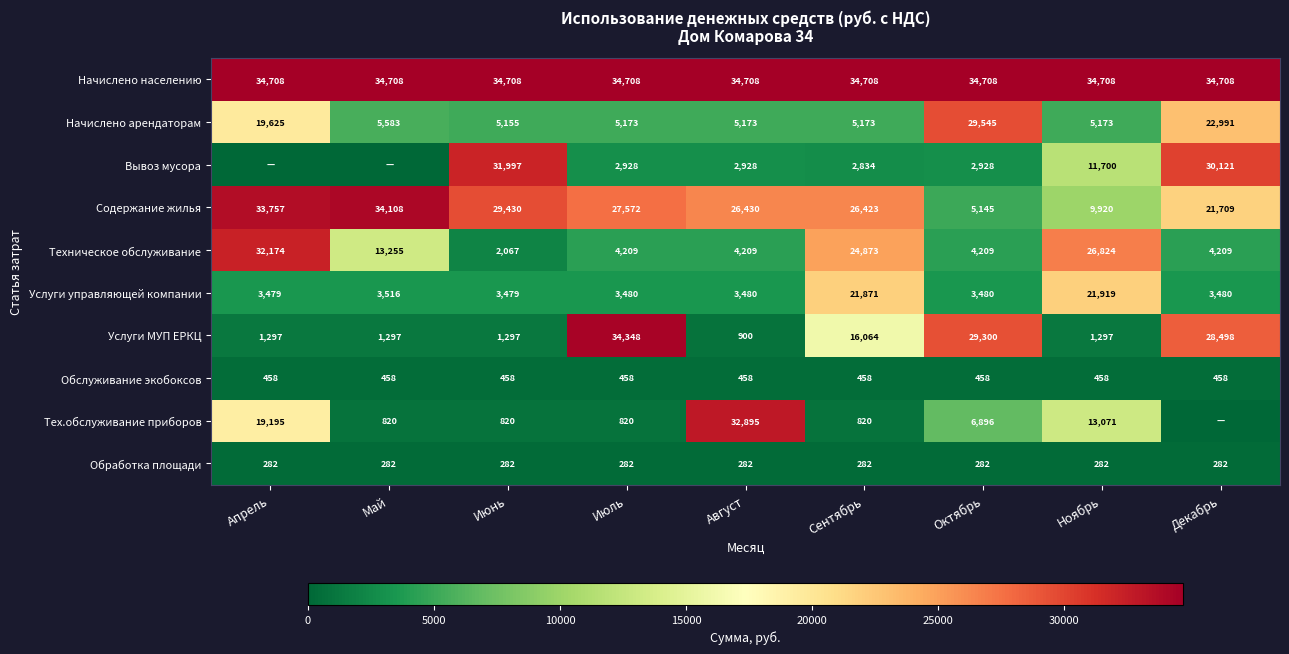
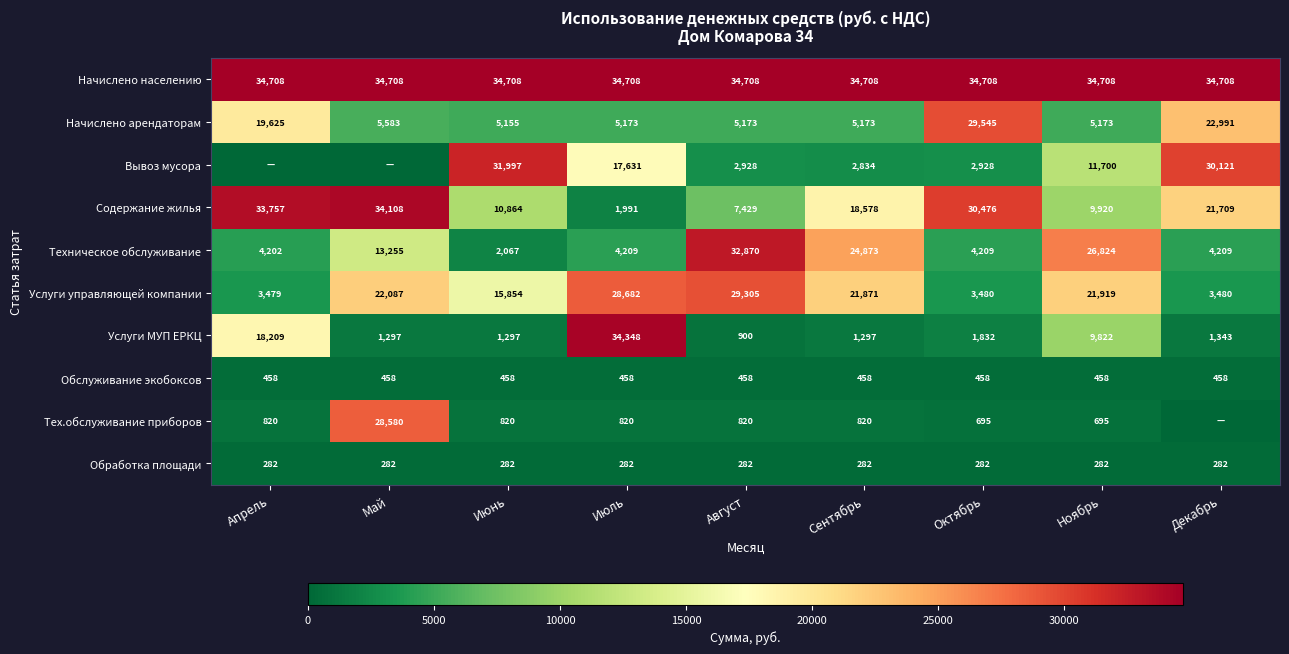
Вывоз мусора, Июль: 2,928 -> 17,631
Содержание жилья, Июнь: 29,430 -> 10,864
Содержание жилья, Июль: 27,572 -> 1,991
Содержание жилья, Август: 26,430 -> 7,429
Содержание жилья, Сентябрь: 26,423 -> 18,578
Содержание жилья, Октябрь: 5,145 -> 30,476
Техническое обслуживание, Апрель: 32,174 -> 4,202
Техническое обслуживание, Август: 4,209 -> 32,870
Услуги управляющей компании, Май: 3,516 -> 22,087
Услуги управляющей компании, Июнь: 3,479 -> 15,854
Услуги управляющей компании, Июль: 3,480 -> 28,682
Услуги управляющей компании, Август: 3,480 -> 29,305
Услуги МУП ЕРКЦ, Апрель: 1,297 -> 18,209
Услуги МУП ЕРКЦ, Сентябрь: 16,064 -> 1,297
Услуги МУП ЕРКЦ, Октябрь: 29,300 -> 1,832
Услуги МУП ЕРКЦ, Ноябрь: 1,297 -> 9,822
Услуги МУП ЕРКЦ, Декабрь: 28,498 -> 1,343
Тех.обслуживание приборов, Апрель: 19,195 -> 820
Тех.обслуживание приборов, Май: 820 -> 28,580
Тех.обслуживание приборов, Август: 32,895 -> 820
Тех.обслуживание приборов, Октябрь: 6,896 -> 695
Тех.обслуживание приборов, Ноябрь: 13,071 -> 695
